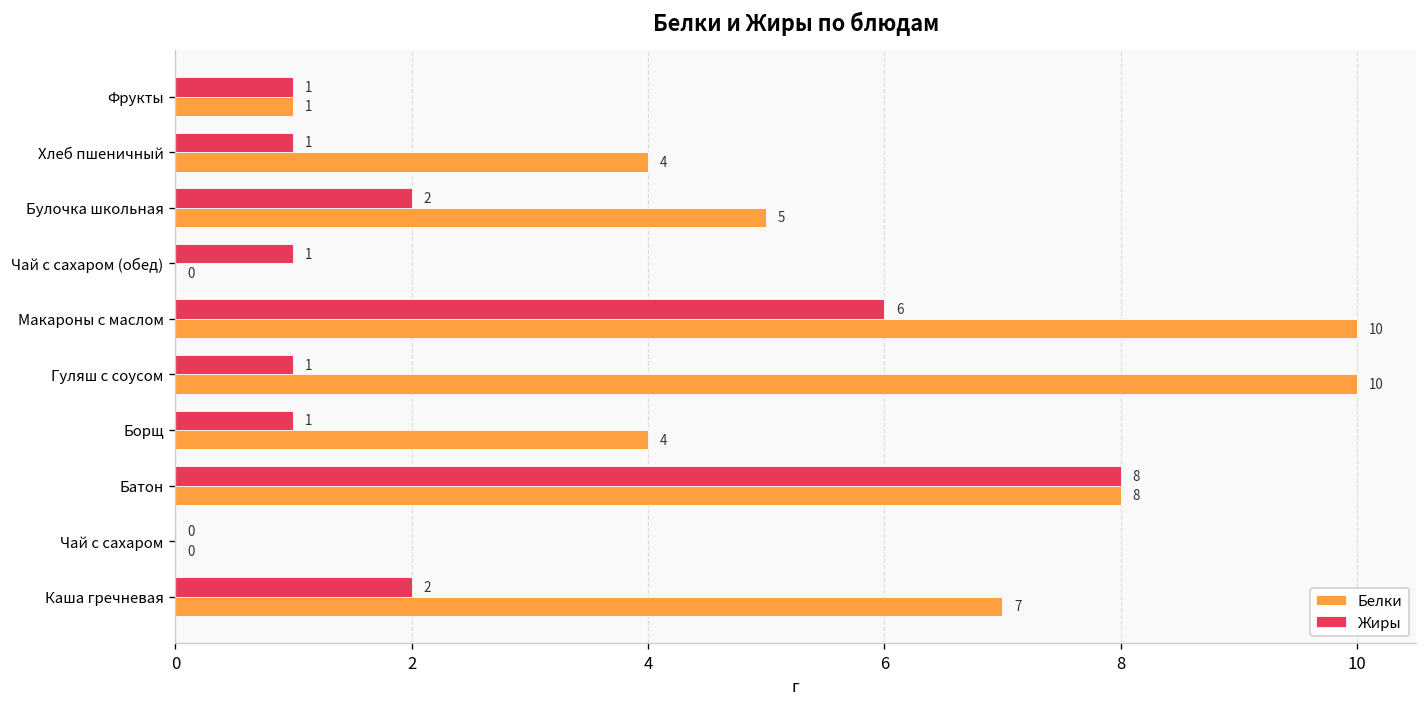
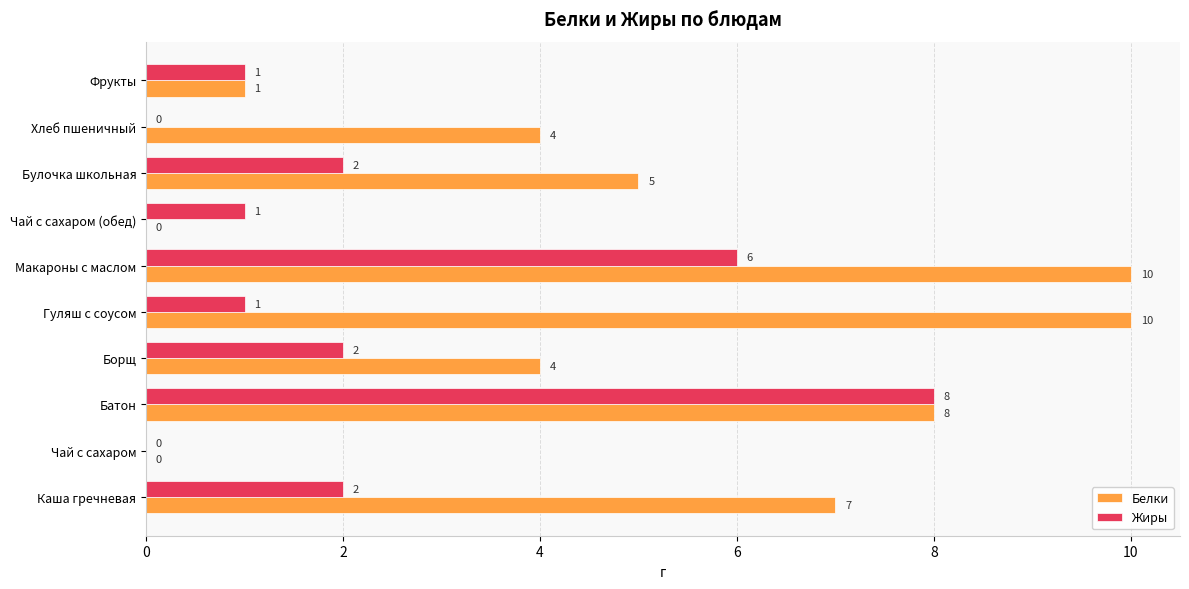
Жиры, Хлеб пшеничный: 1 -> 0
Жиры, Борщ: 1 -> 2
